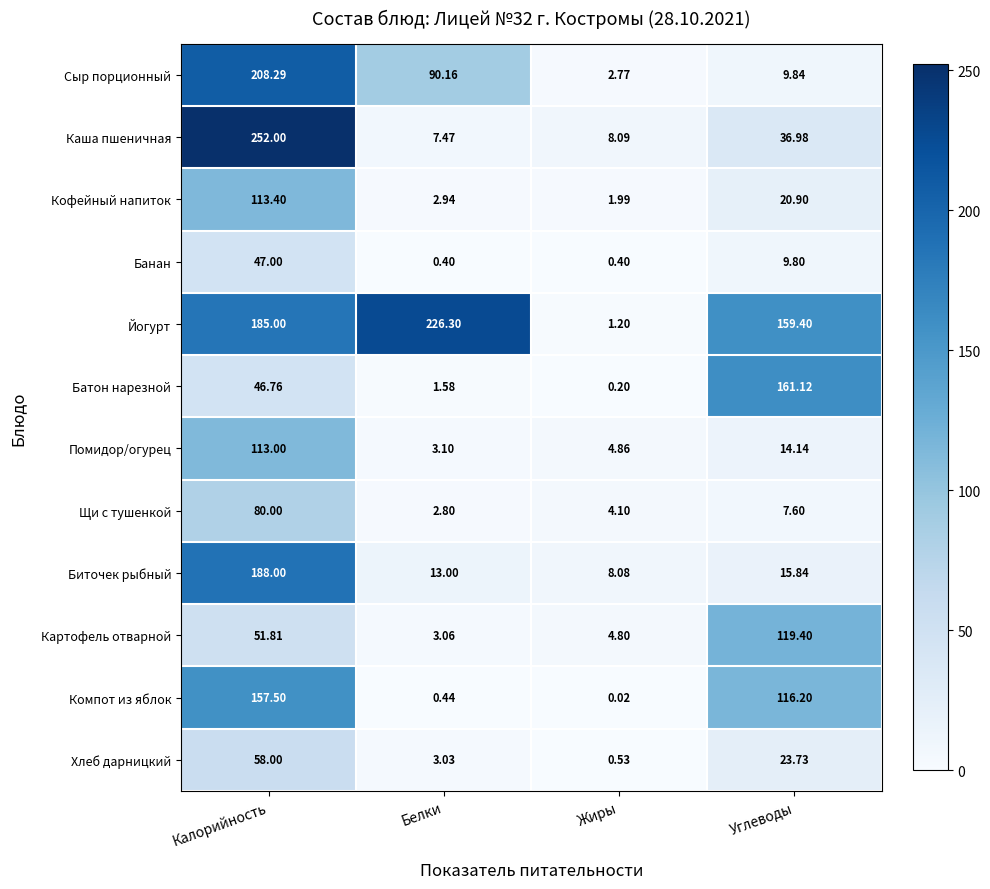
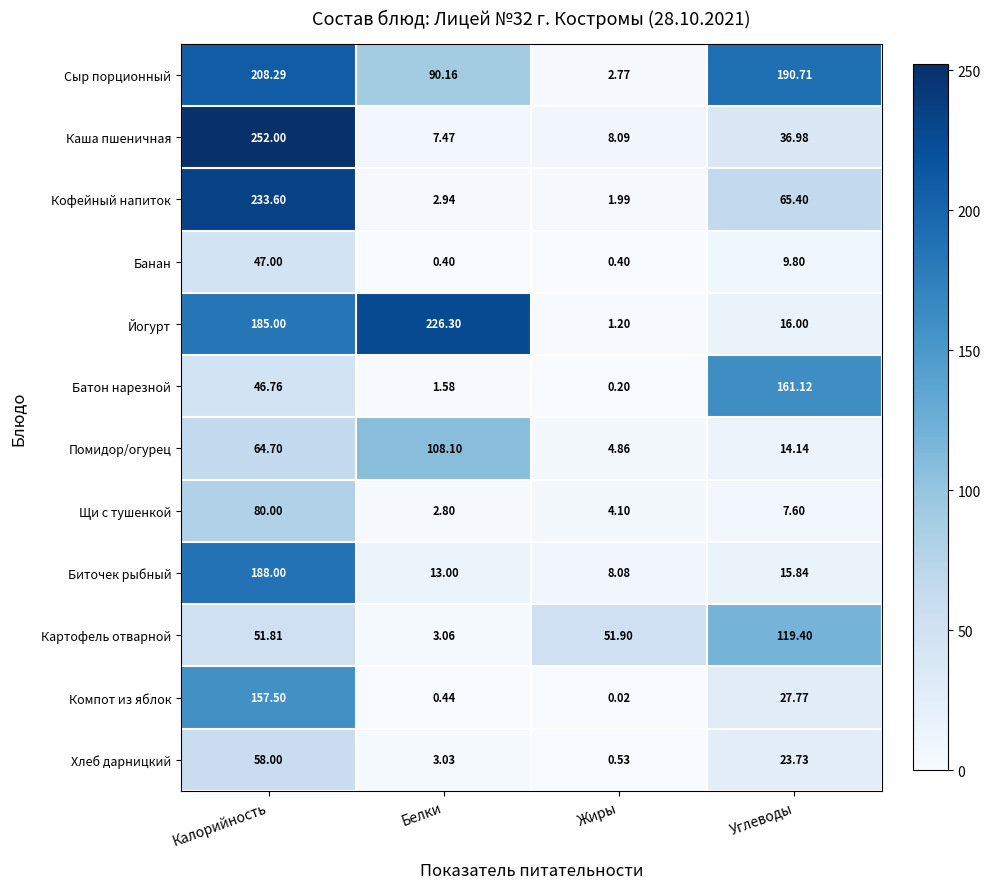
Сыр порционный, Углеводы: 9.84 -> 190.71
Кофейный напиток, Калорийность: 113.40 -> 233.60
Кофейный напиток, Углеводы: 20.90 -> 65.40
Йогурт, Углеводы: 159.40 -> 16.00
Помидор/огурец, Калорийность: 113.00 -> 64.70
Помидор/огурец, Белки: 3.10 -> 108.10
Картофель отварной, Жиры: 4.80 -> 51.90
Компот из яблок, Углеводы: 116.20 -> 27.77
